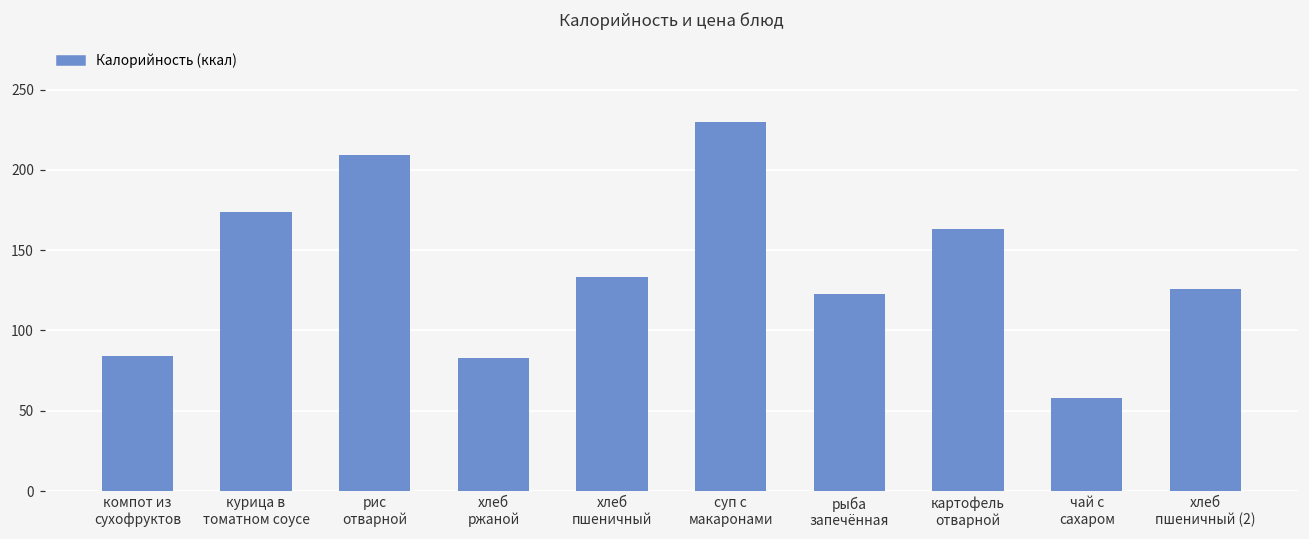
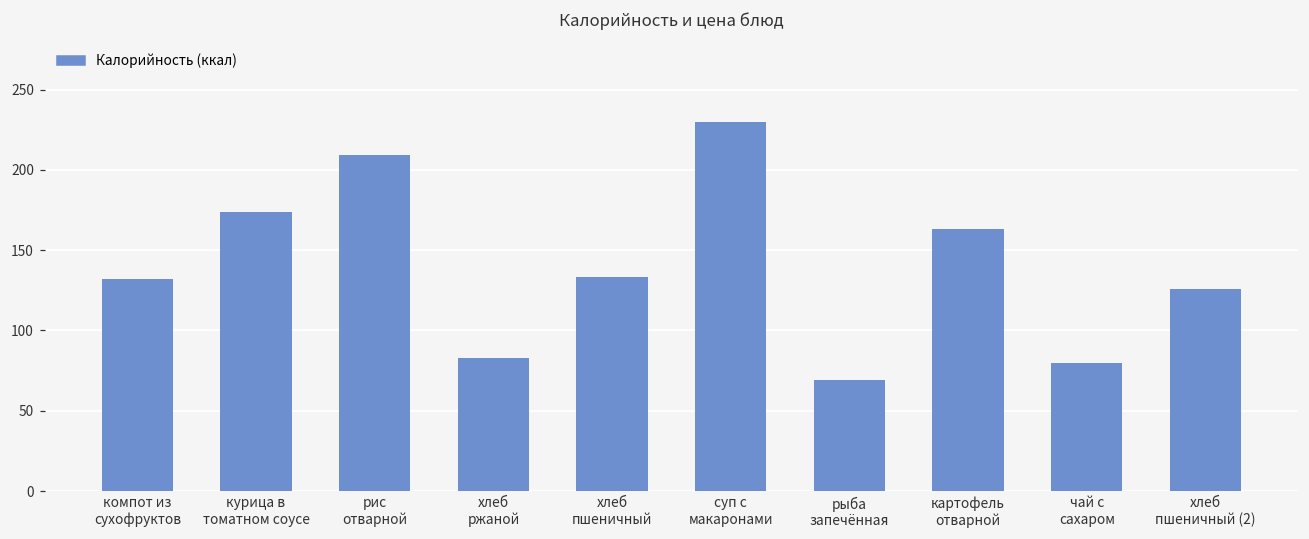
компот из сухофруктов: 84 -> 132
рыба запечённая: 123 -> 69
чай с сахаром: 58 -> 80
